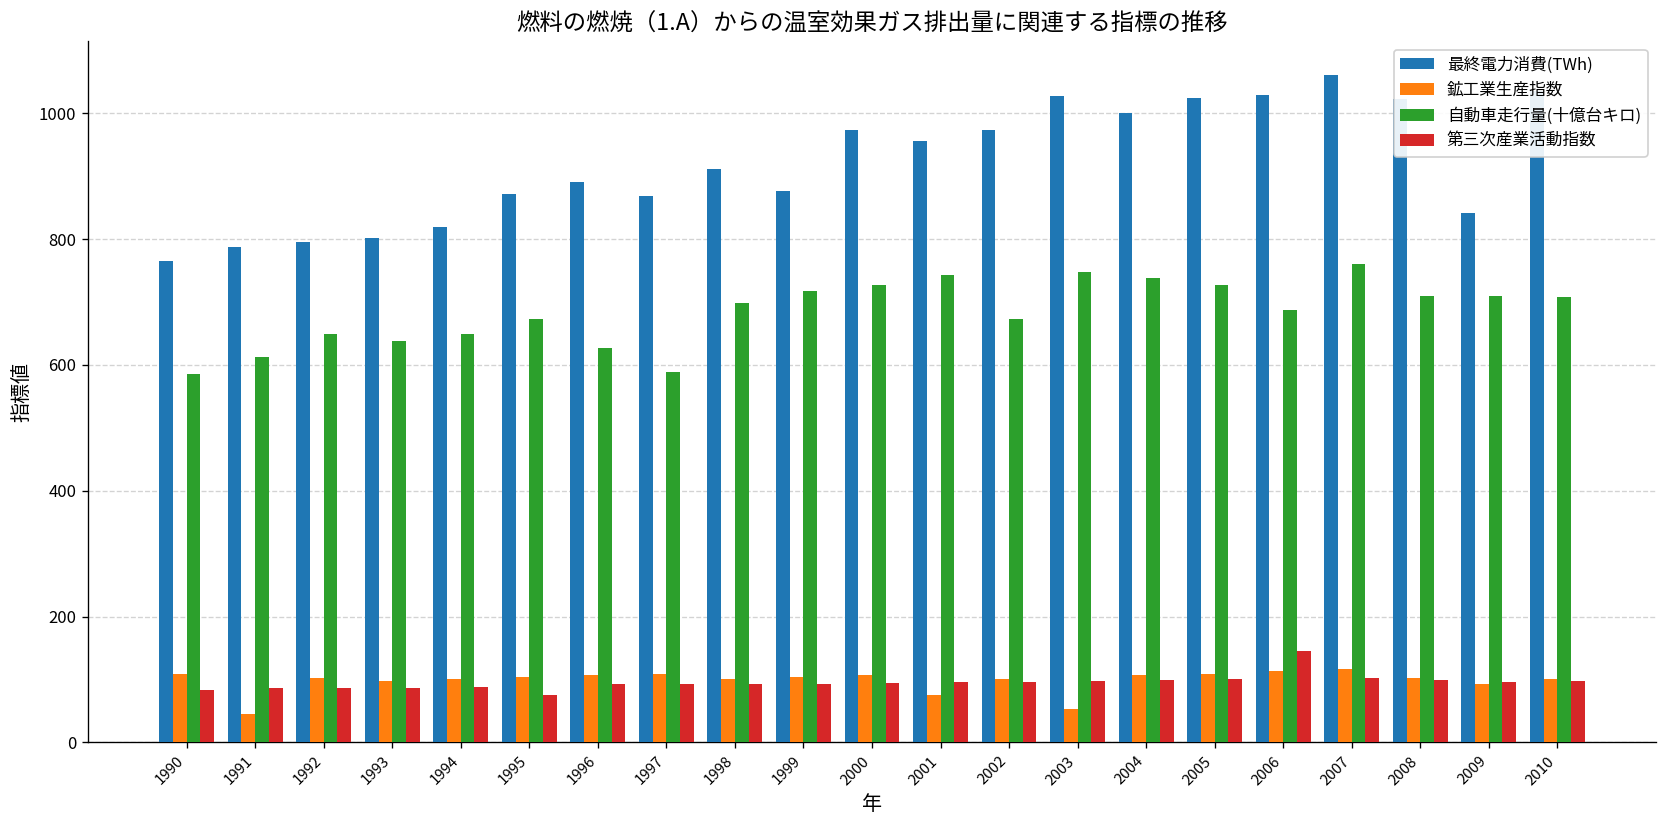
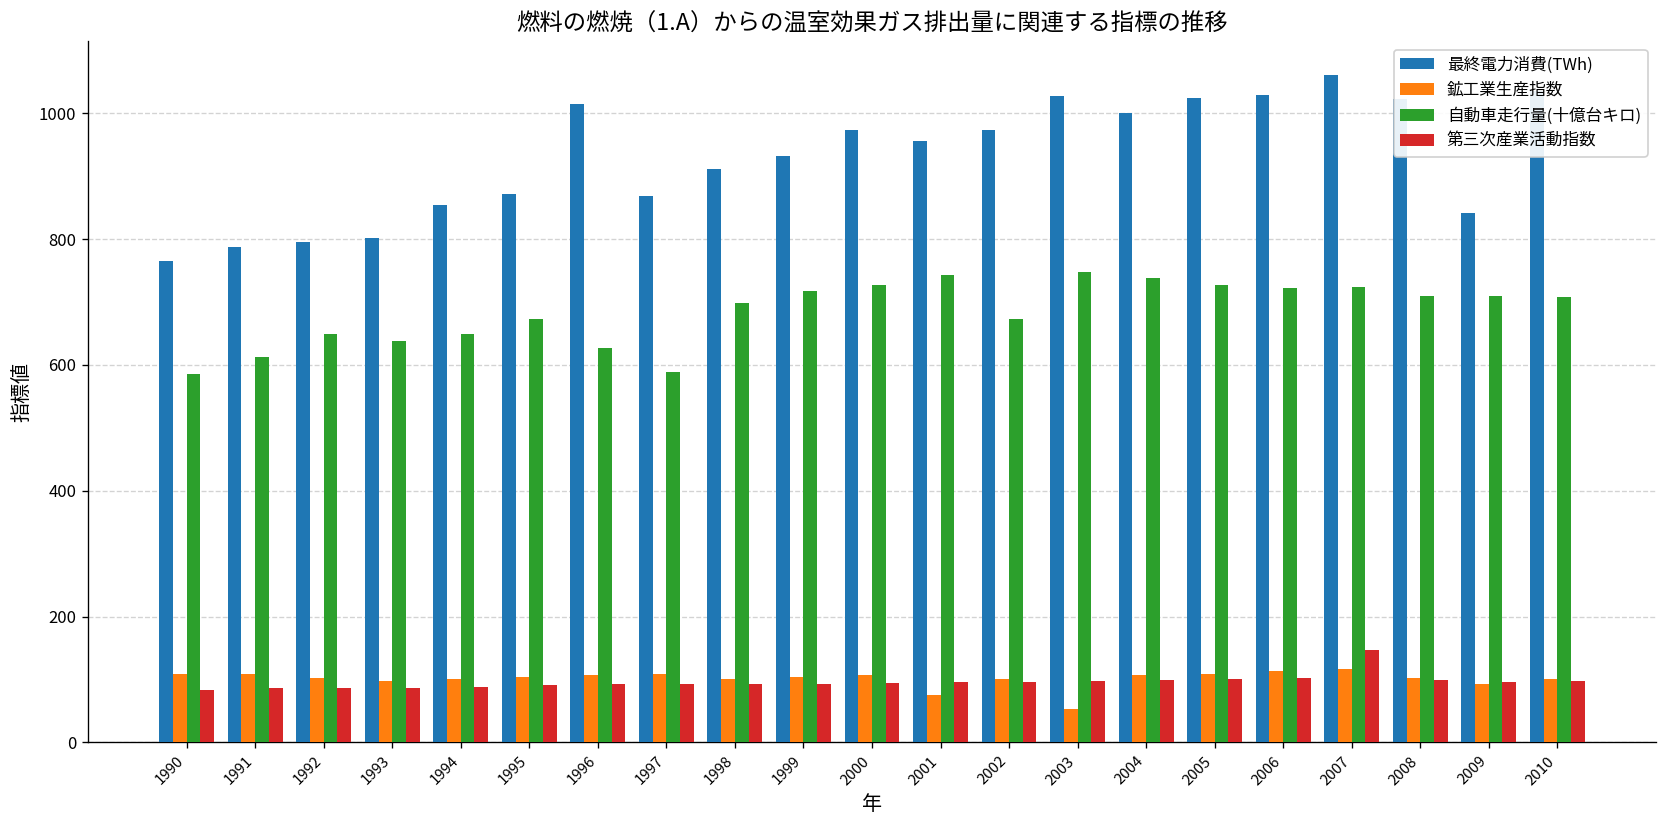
鉱工業生産指数, 1991: 40 -> 110
最終電力消費(TWh), 1994: 820 -> 850
第三次産業活動指数, 1995: 70 -> 90
最終電力消費(TWh), 1996: 890 -> 1010
最終電力消費(TWh), 1999: 880 -> 930
自動車走行量(十億台キロ), 2006: 690 -> 720
第三次産業活動指数, 2006: 150 -> 100
自動車走行量(十億台キロ), 2007: 760 -> 720
第三次産業活動指数, 2007: 100 -> 150
